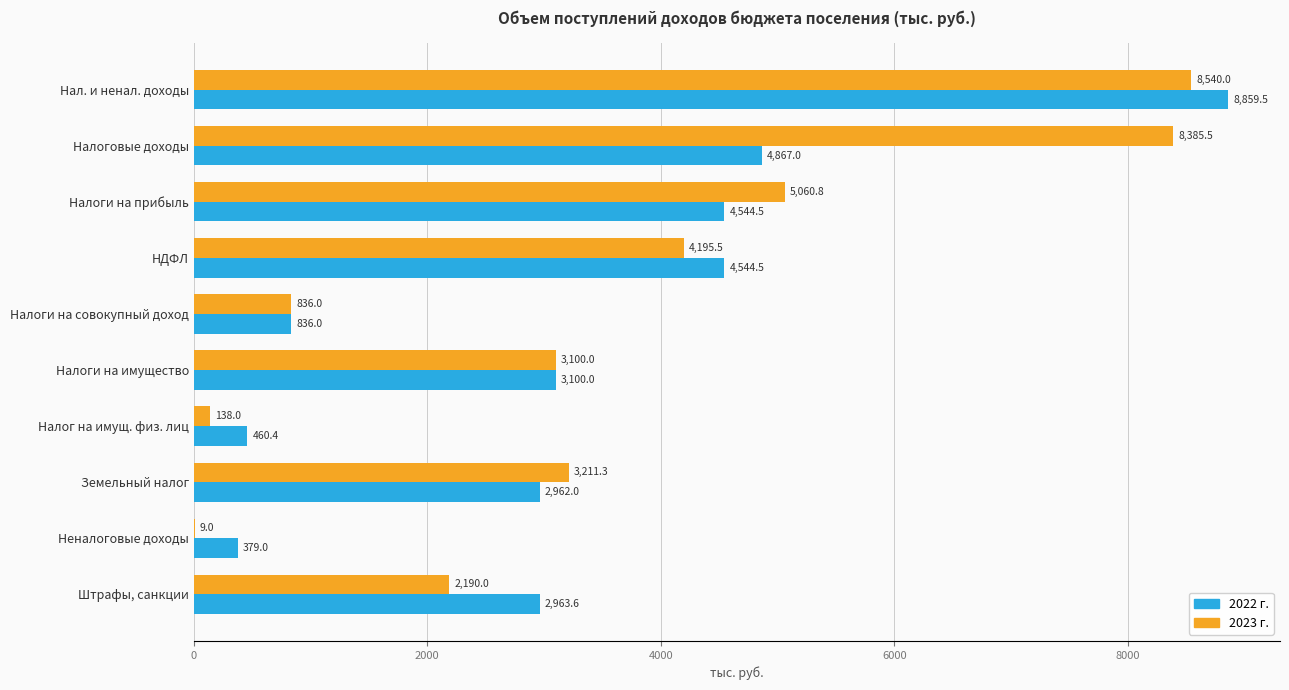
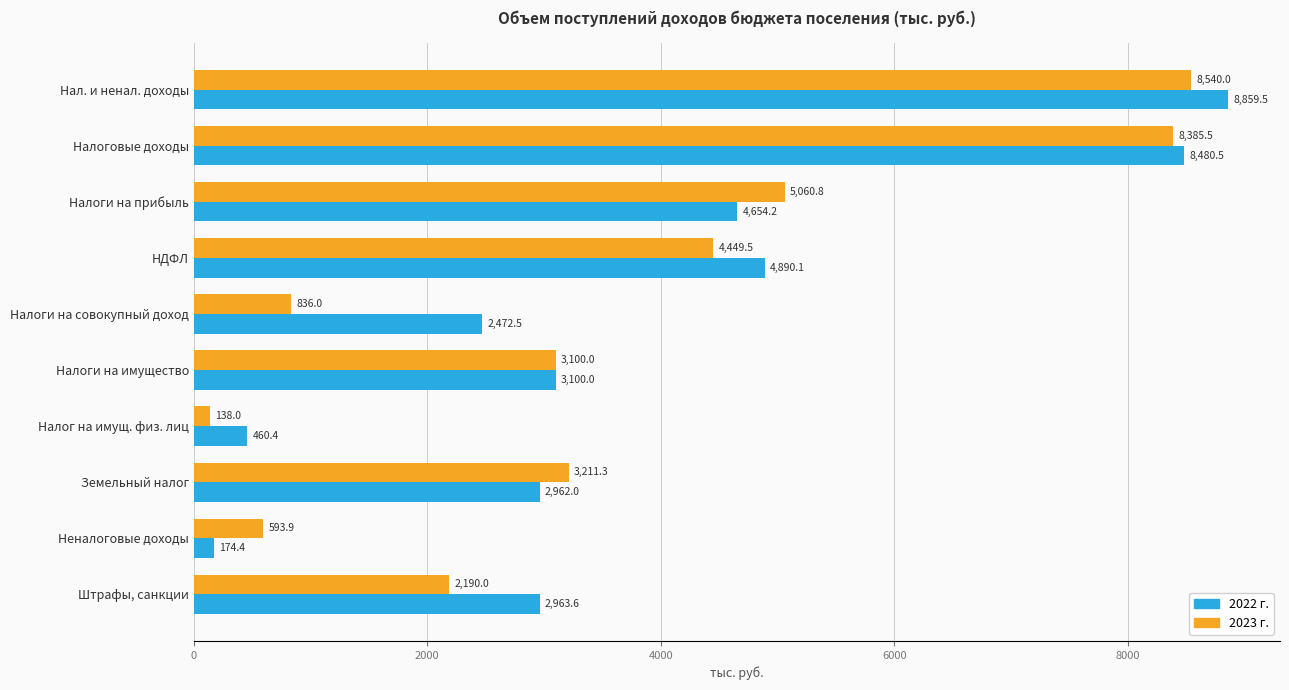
2022 г., Налоговые доходы: 4,867.0 -> 8,480.5
2022 г., Налоги на прибыль: 4,544.5 -> 4,654.2
2023 г., НДФЛ: 4,195.5 -> 4,449.5
2022 г., НДФЛ: 4,544.5 -> 4,890.1
2022 г., Налоги на совокупный доход: 836.0 -> 2,472.5
2023 г., Неналоговые доходы: 9.0 -> 593.9
2022 г., Неналоговые доходы: 379.0 -> 174.4
